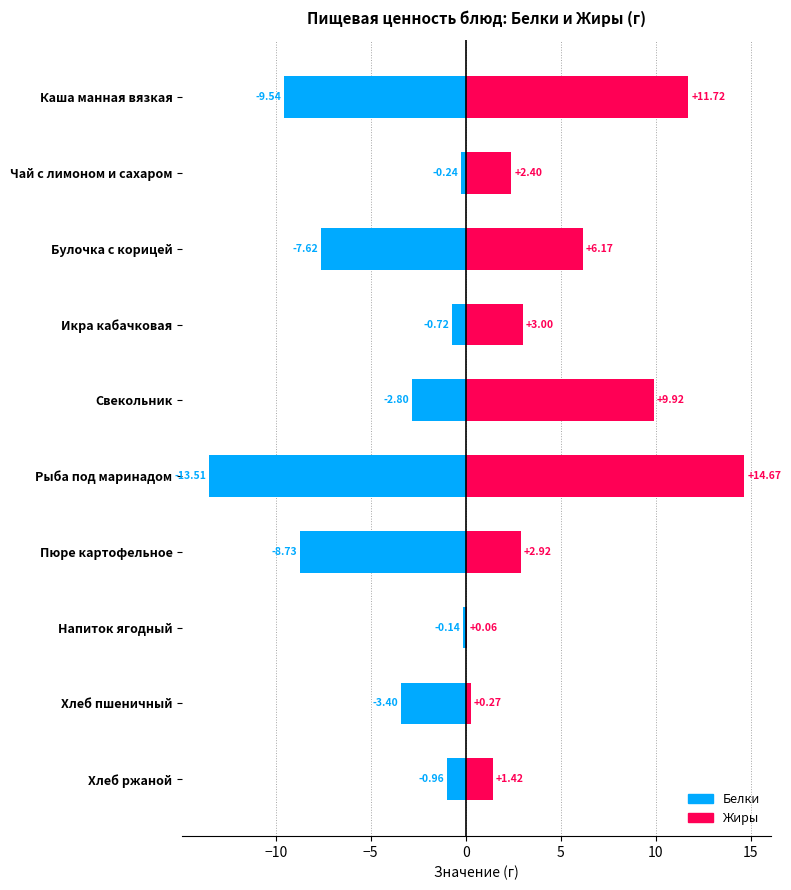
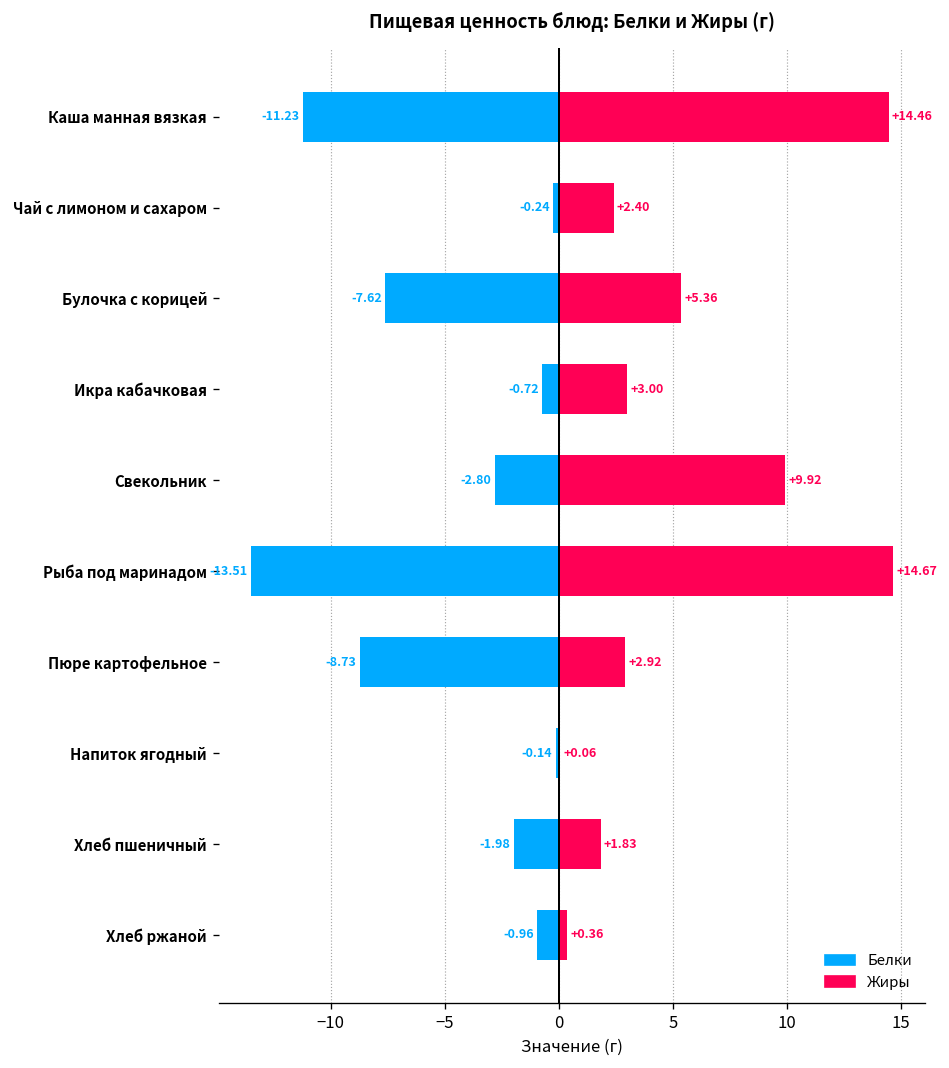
Белки, Каша манная вязкая: -9.54 -> -11.23
Жиры, Каша манная вязкая: +11.72 -> +14.46
Жиры, Булочка с корицей: +6.17 -> +5.36
Белки, Хлеб пшеничный: -3.40 -> -1.98
Жиры, Хлеб пшеничный: +0.27 -> +1.83
Жиры, Хлеб ржаной: +1.42 -> +0.36
